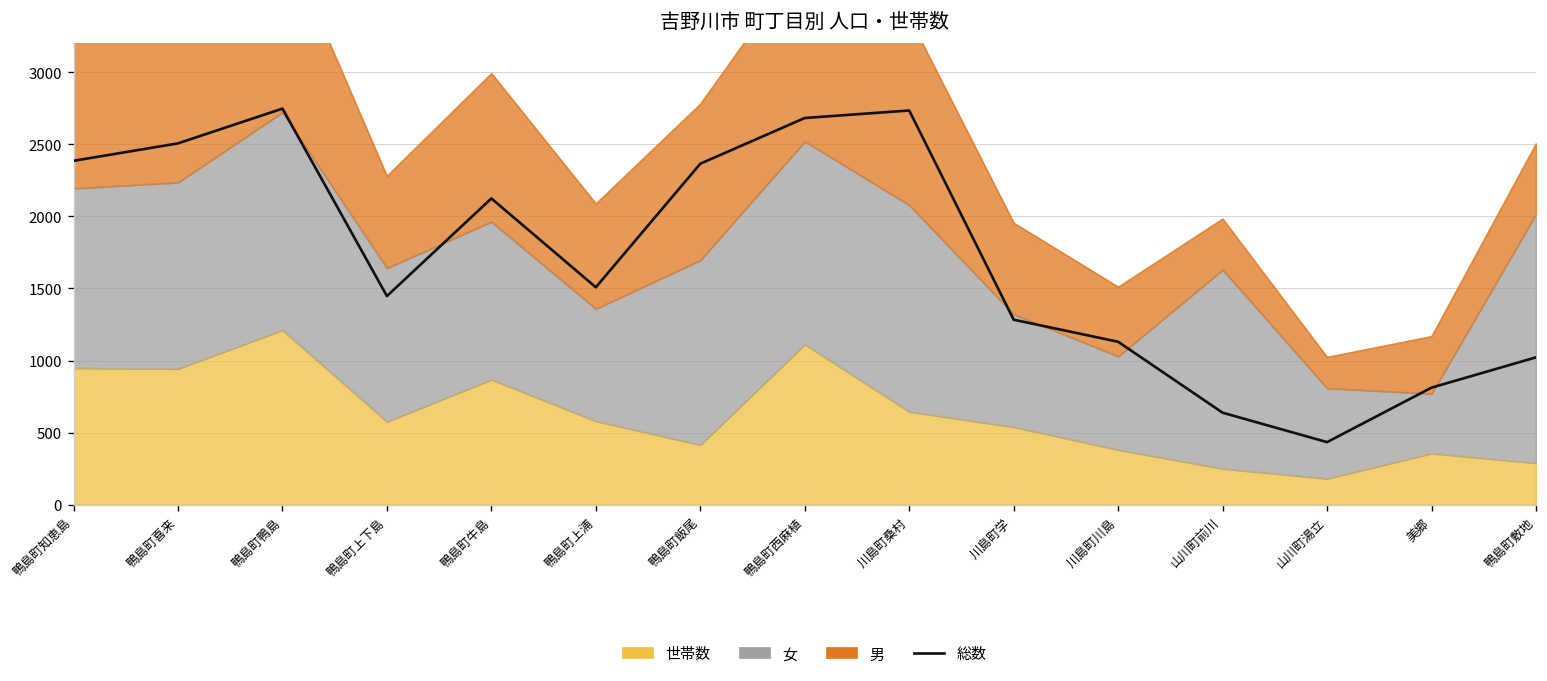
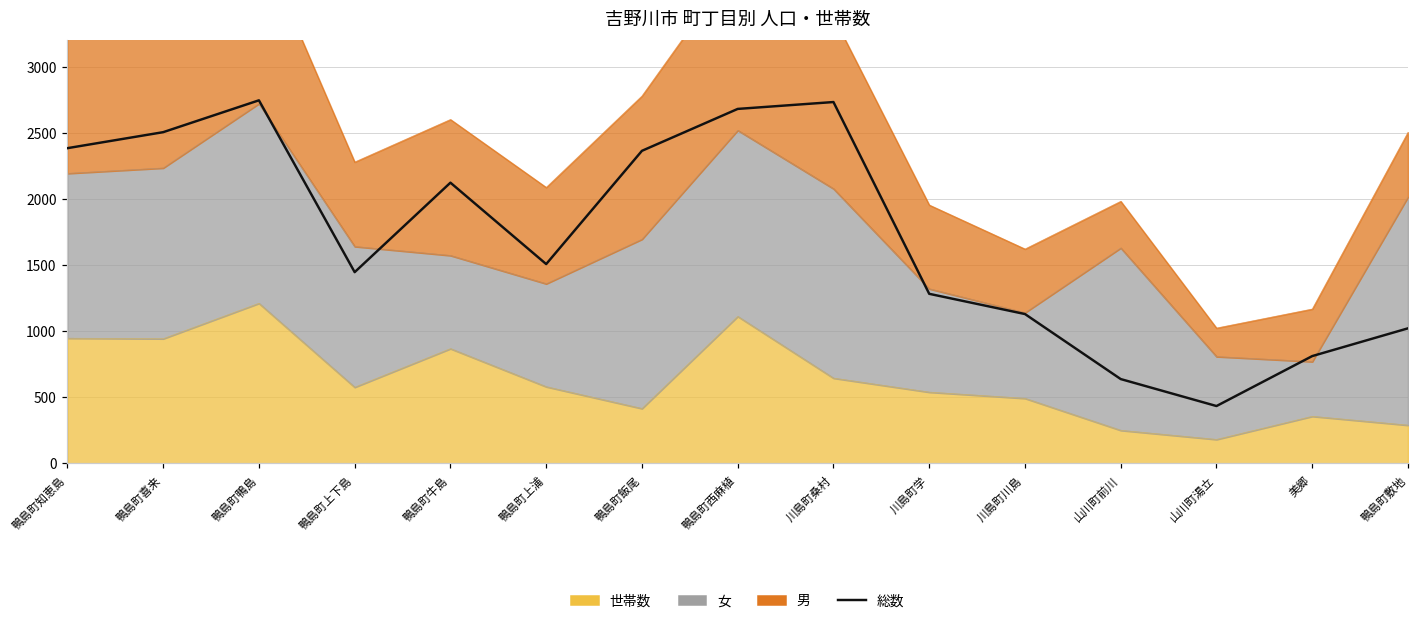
女, 鴨島町牛島: 1100 -> 710
世帯数, 川島町川島: 380 -> 490
